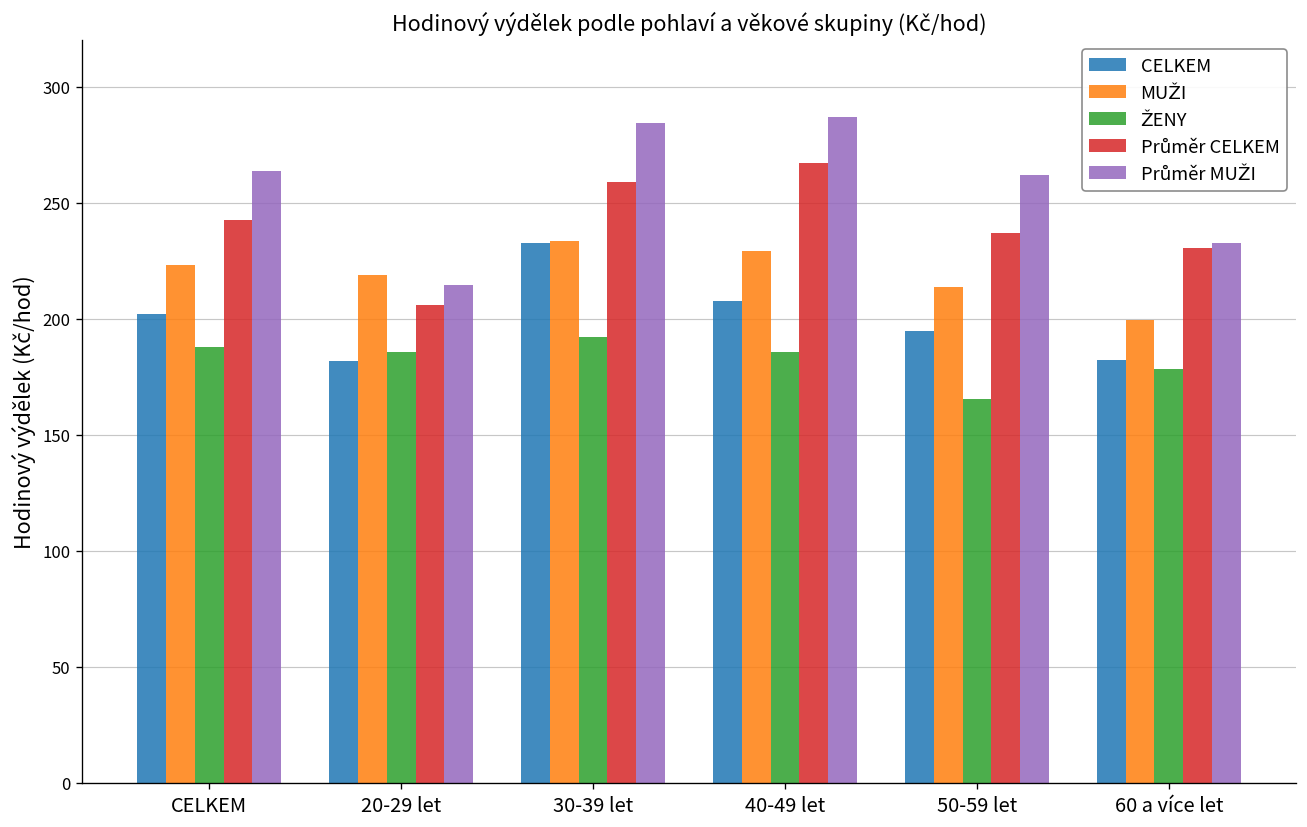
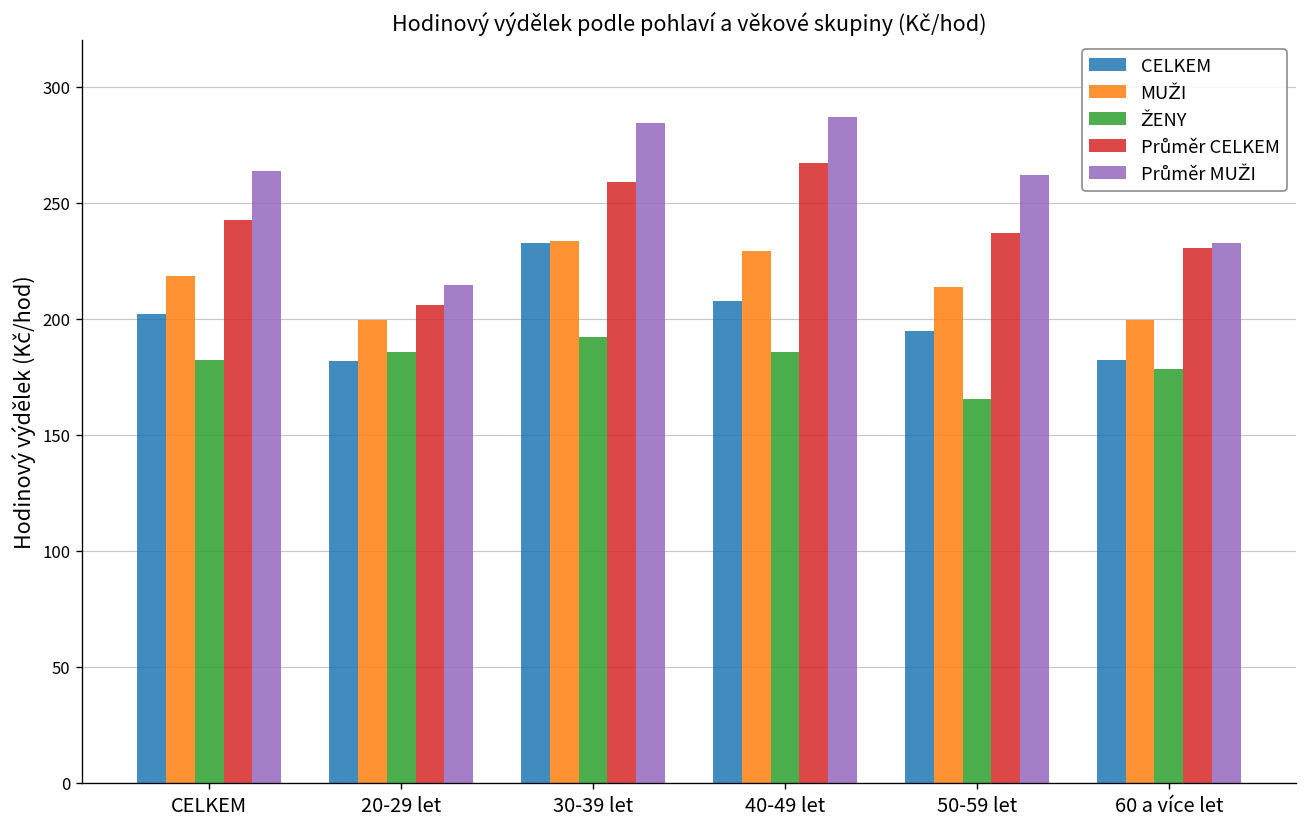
MUŽI, CELKEM: 223 -> 218
ŽENY, CELKEM: 188 -> 182
MUŽI, 20-29 let: 219 -> 199
